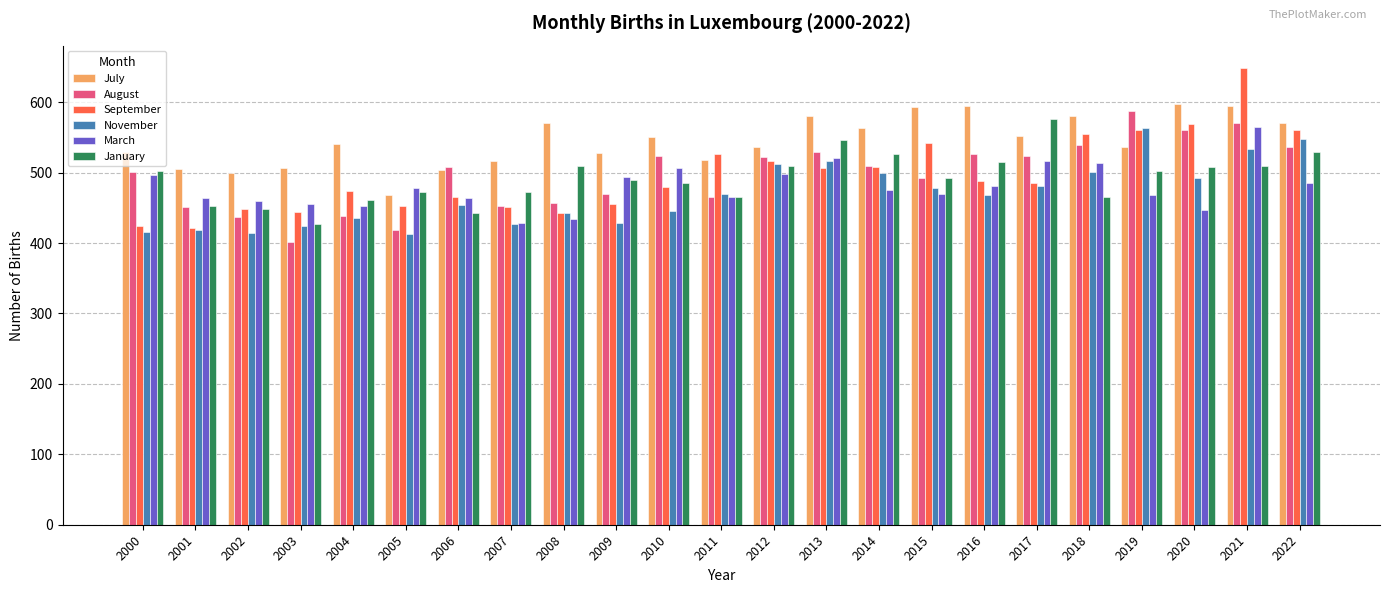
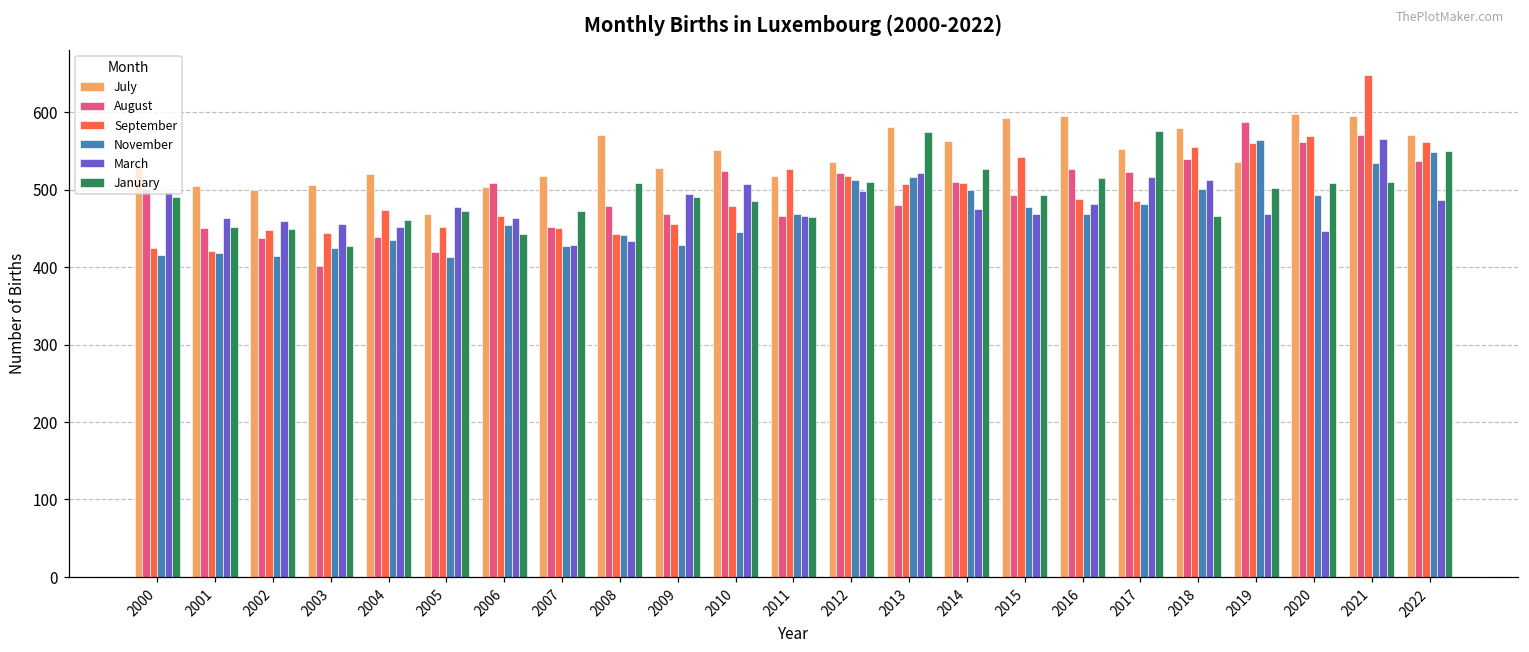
January, 2000: 500 -> 490
July, 2004: 540 -> 520
August, 2008: 460 -> 480
August, 2013: 530 -> 480
January, 2013: 550 -> 580
January, 2022: 530 -> 550
